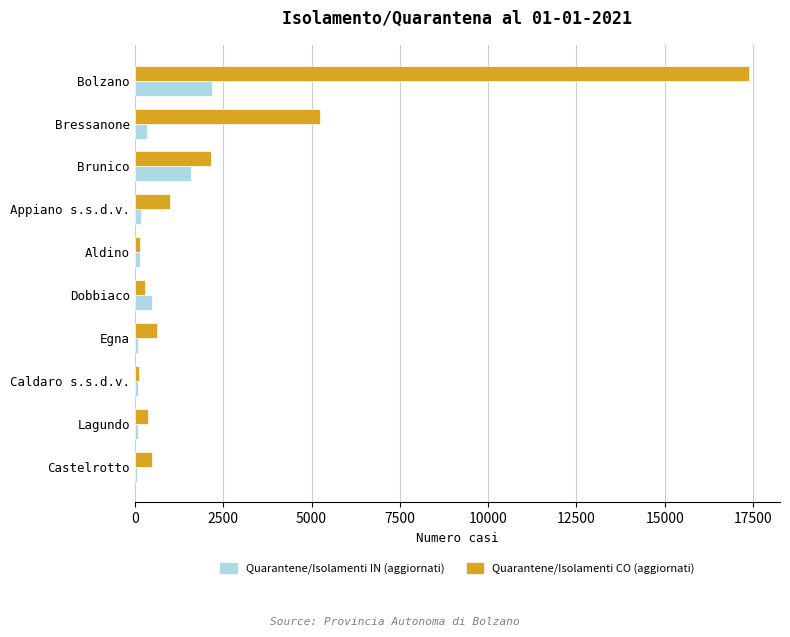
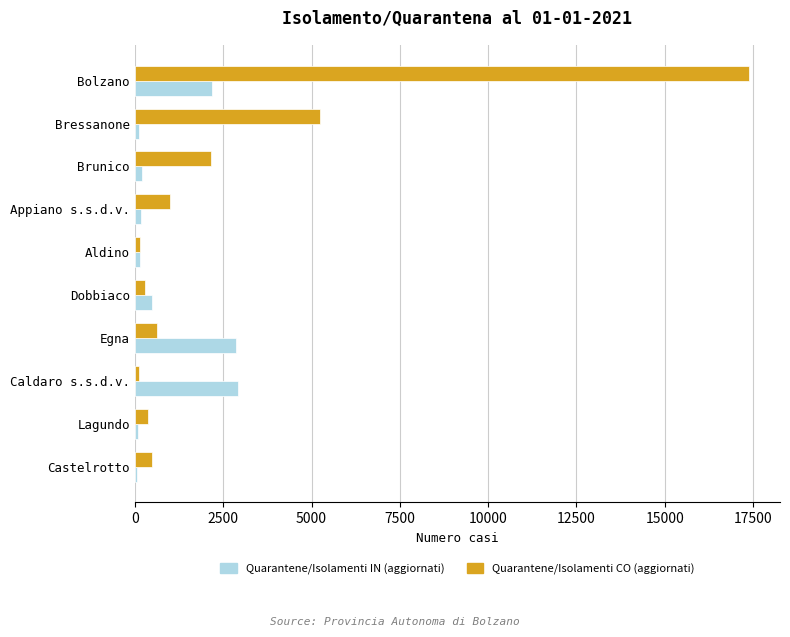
Quarantene/Isolamenti IN (aggiornati), Bressanone: 400 -> 100
Quarantene/Isolamenti IN (aggiornati), Brunico: 1600 -> 200
Quarantene/Isolamenti IN (aggiornati), Egna: 100 -> 2900
Quarantene/Isolamenti IN (aggiornati), Caldaro s.s.d.v.: 100 -> 2900
